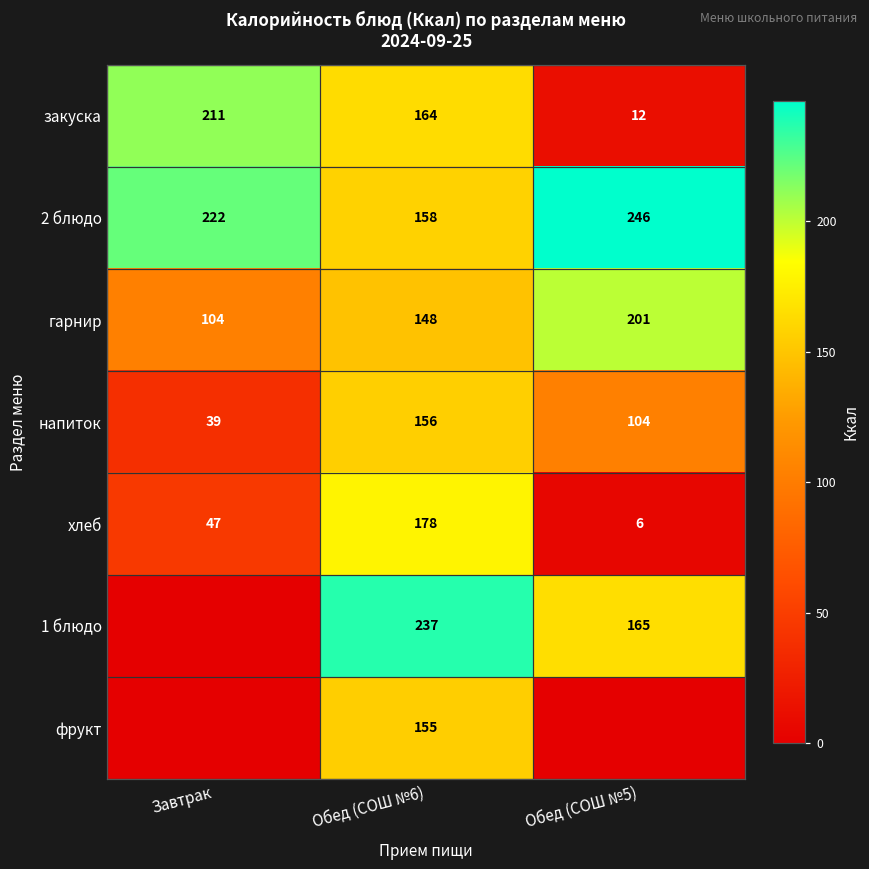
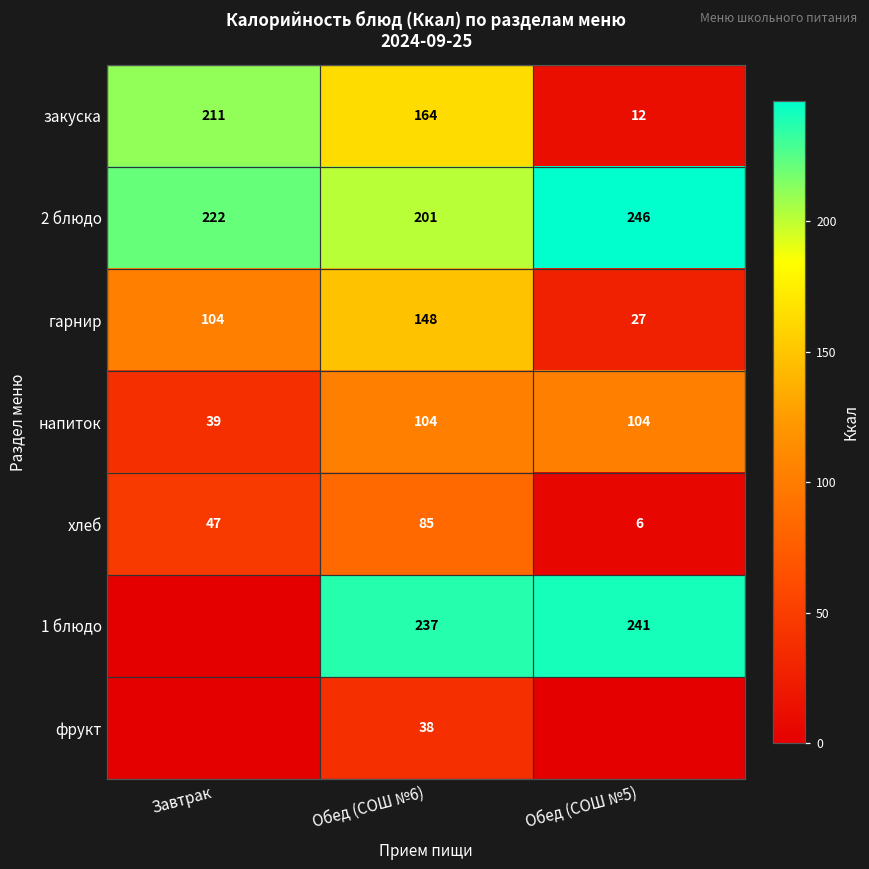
2 блюдо, Обед (СОШ №6): 158 -> 201
гарнир, Обед (СОШ №5): 201 -> 27
напиток, Обед (СОШ №6): 156 -> 104
хлеб, Обед (СОШ №6): 178 -> 85
1 блюдо, Обед (СОШ №5): 165 -> 241
фрукт, Обед (СОШ №6): 155 -> 38
